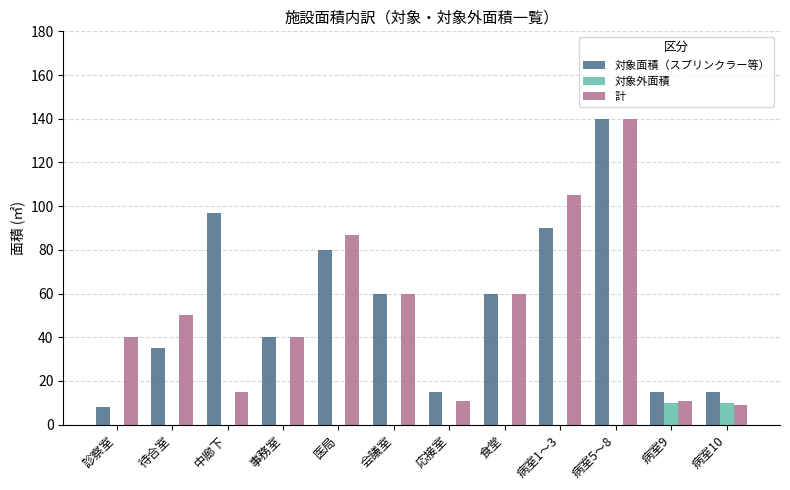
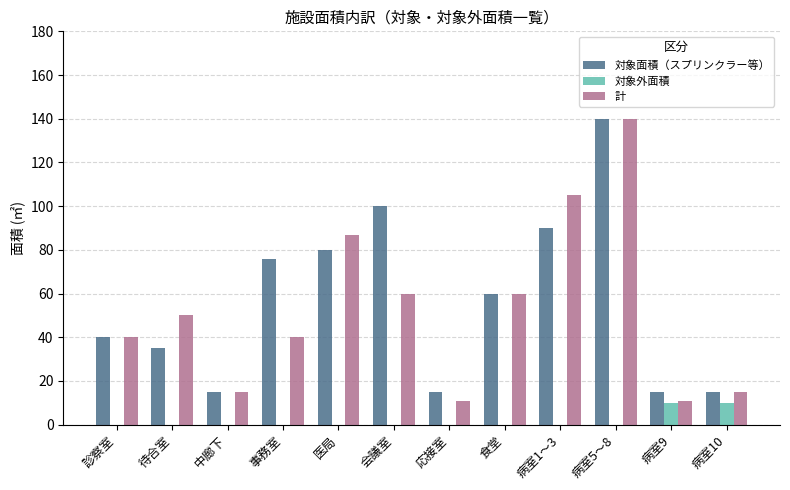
対象面積（スプリンクラー等）, 診察室: 8 -> 40
対象面積（スプリンクラー等）, 中廊下: 97 -> 15
対象面積（スプリンクラー等）, 事務室: 40 -> 76
対象面積（スプリンクラー等）, 会議室: 60 -> 100
計, 病室10: 9 -> 15
